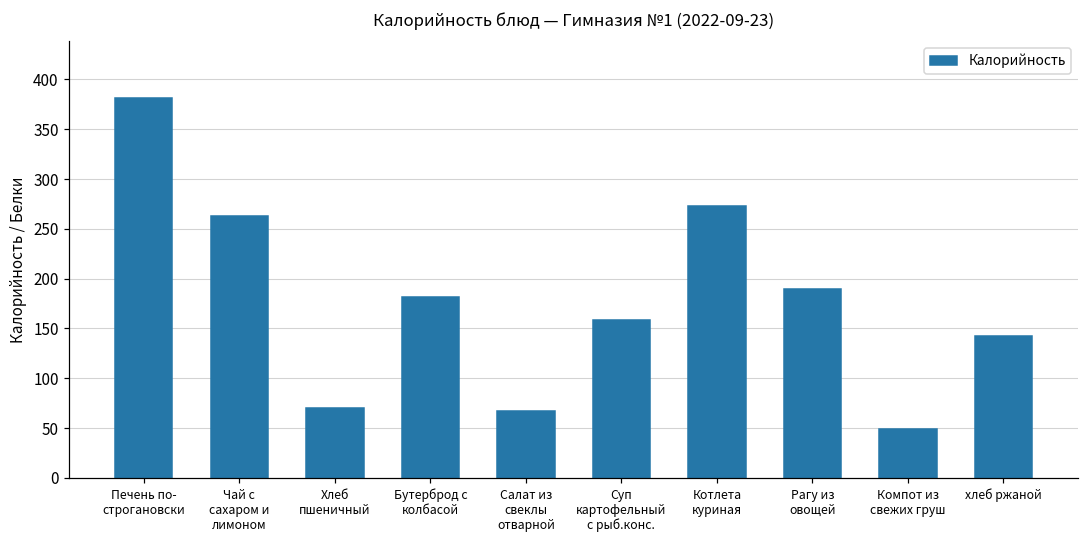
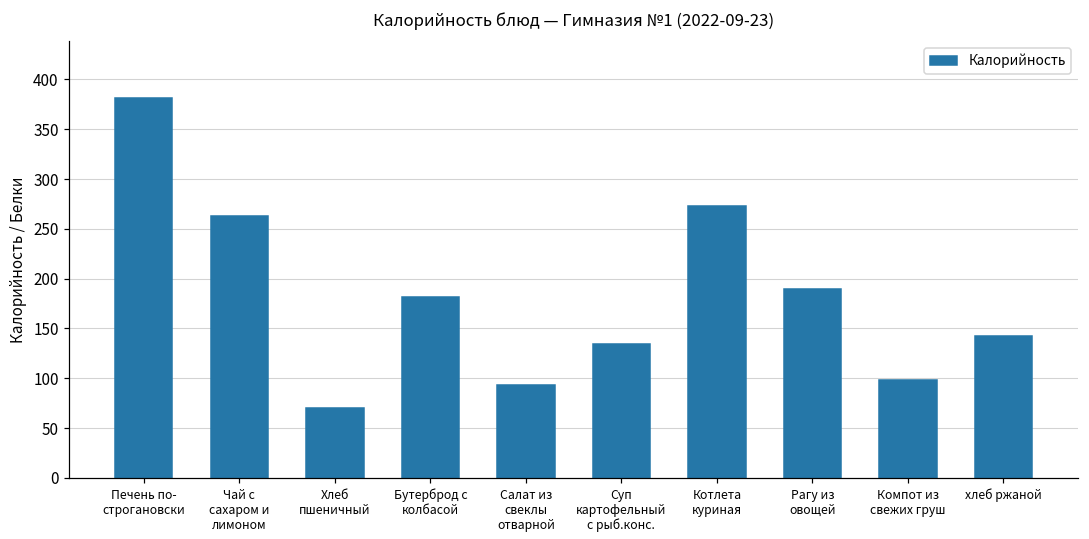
Салат из свеклы отварной: 70 -> 90
Суп картофельный с рыб.конс.: 160 -> 130
Компот из свежих груш: 50 -> 100
